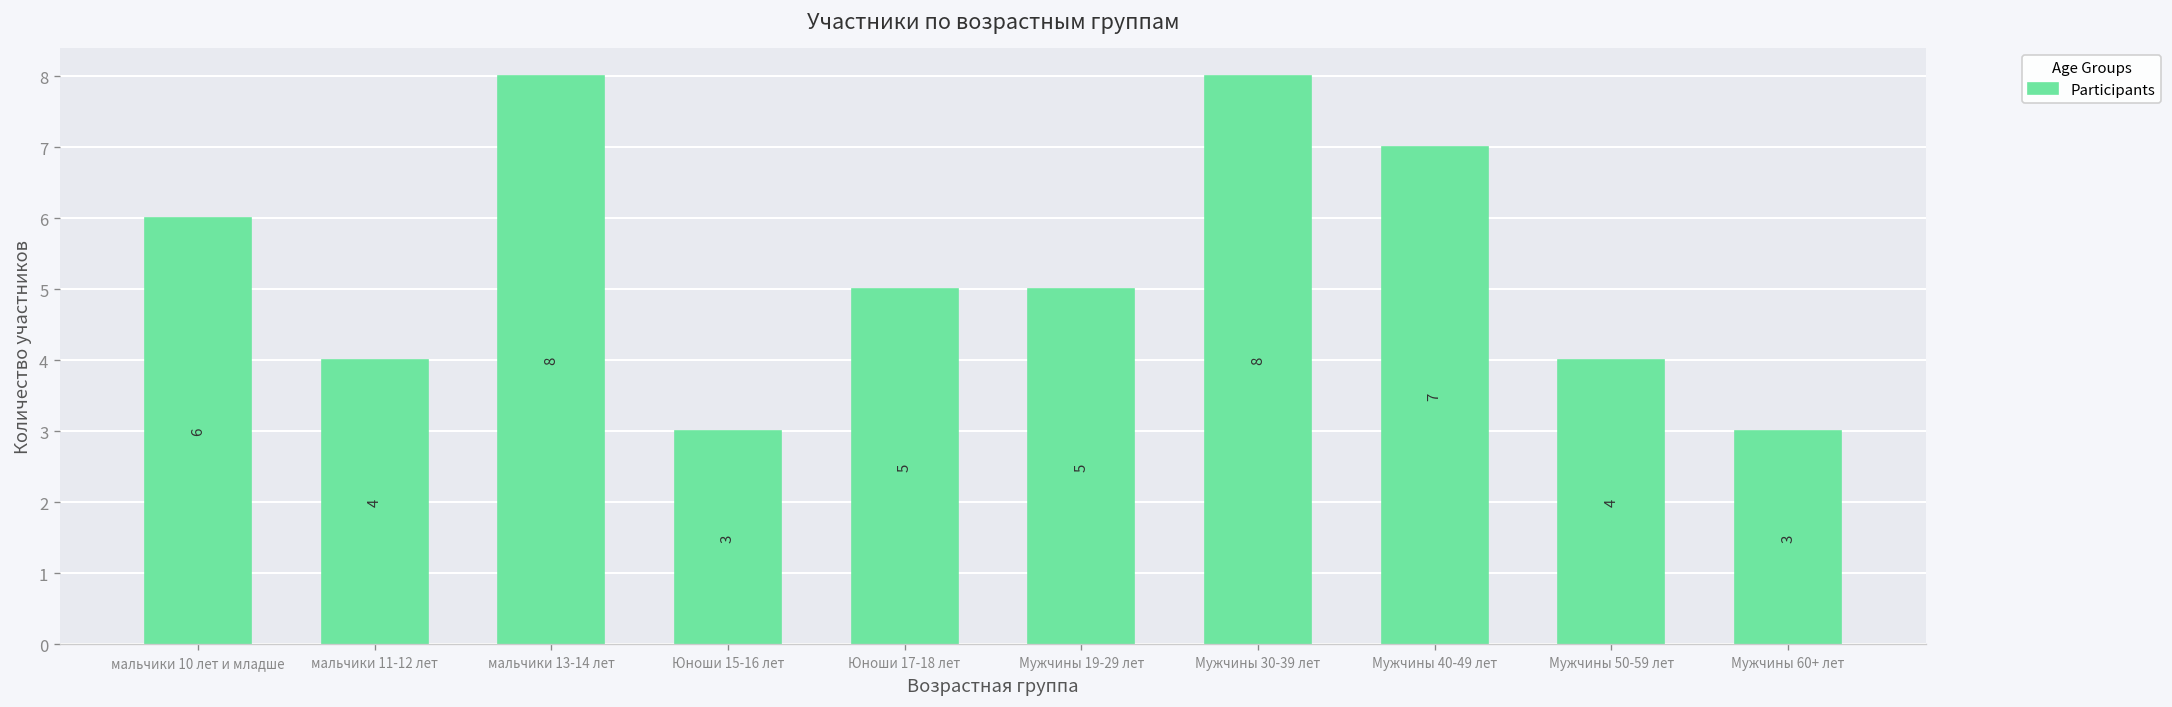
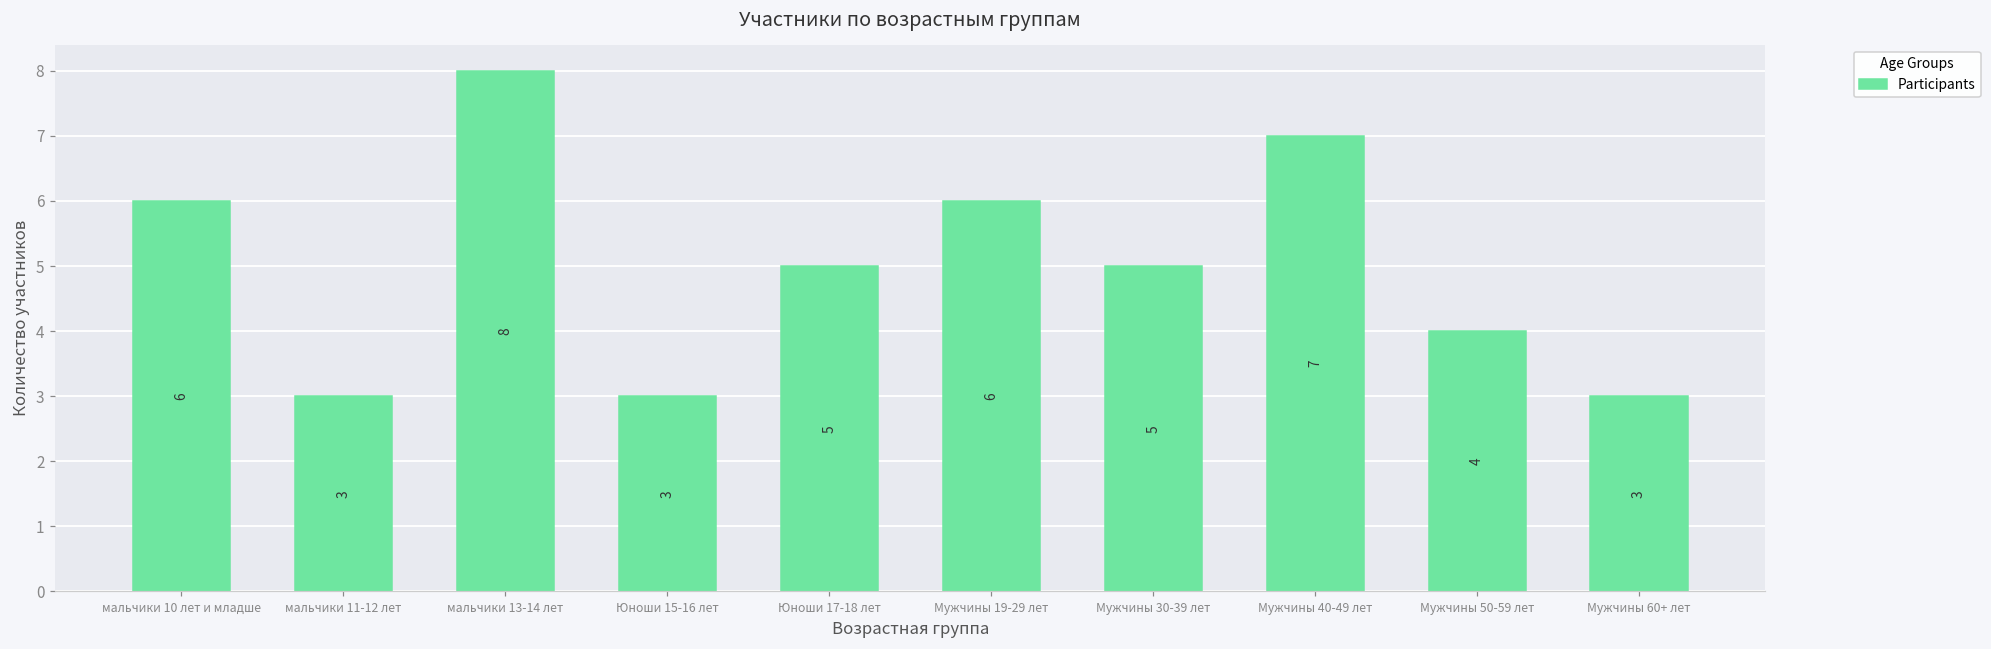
мальчики 11-12 лет: 4 -> 3
Мужчины 19-29 лет: 5 -> 6
Мужчины 30-39 лет: 8 -> 5
